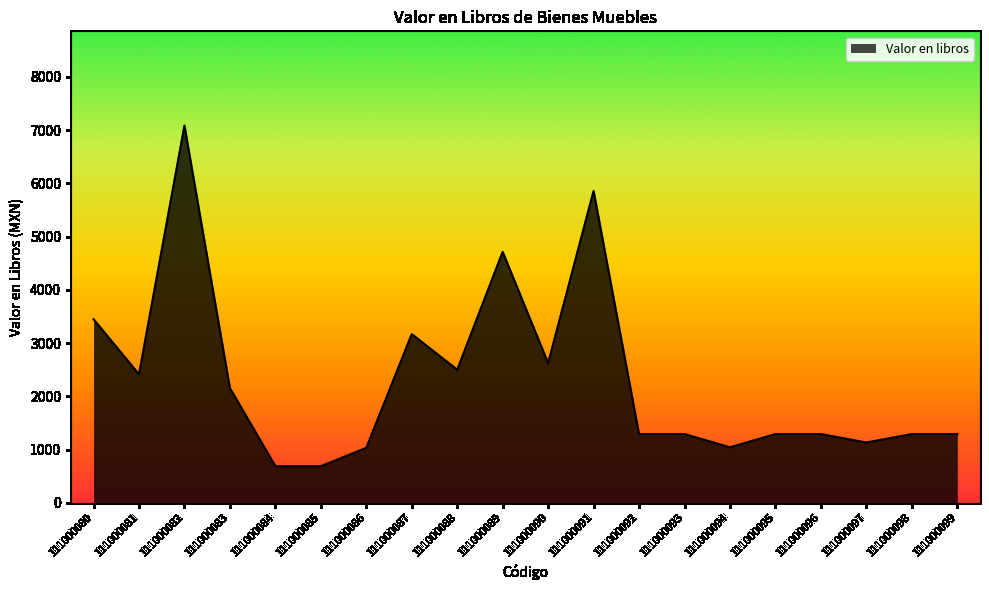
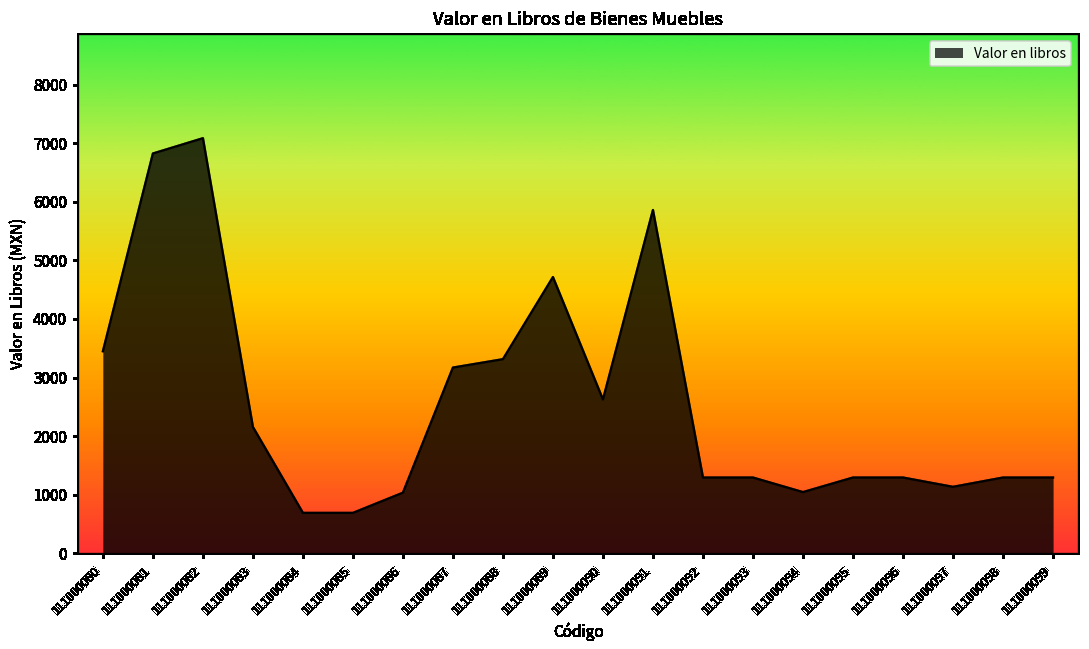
111000081: 2400 -> 6800
111000088: 2500 -> 3300
